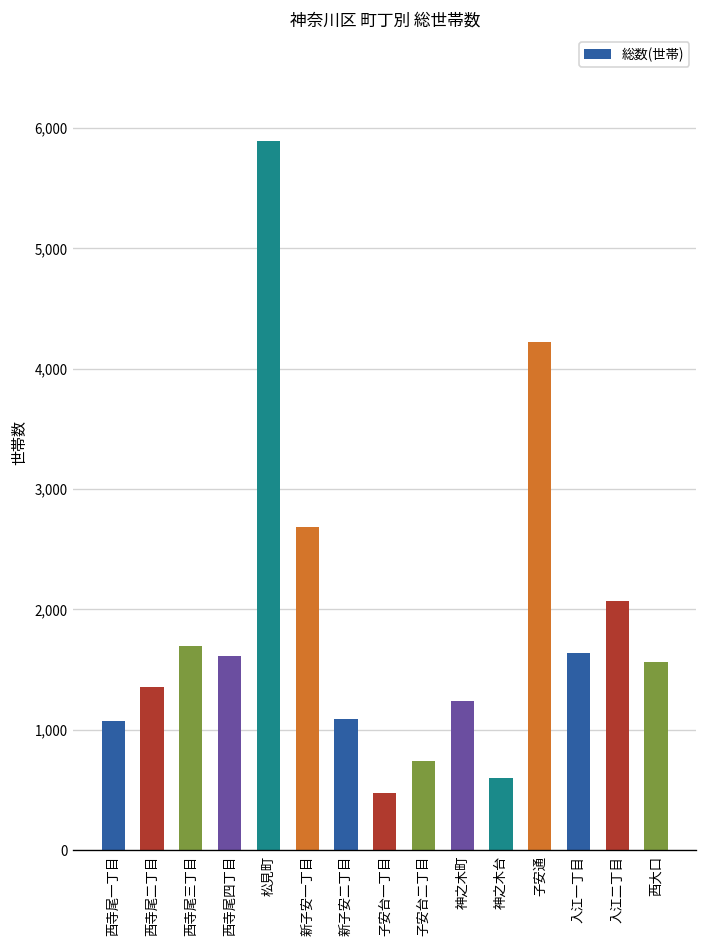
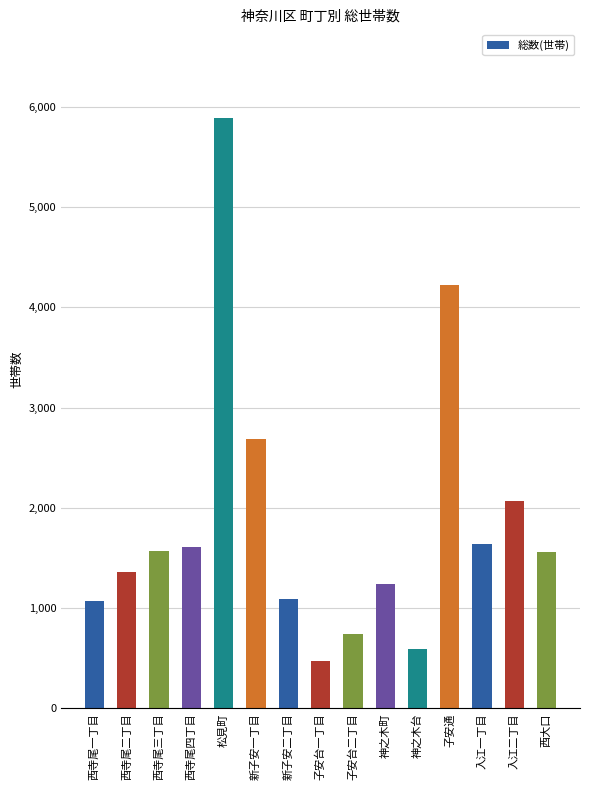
西寺尾三丁目: 1,690 -> 1,570
